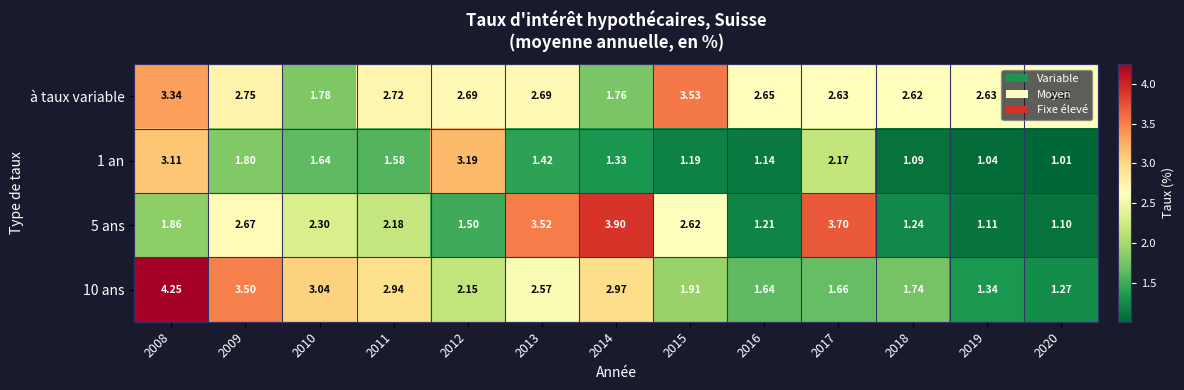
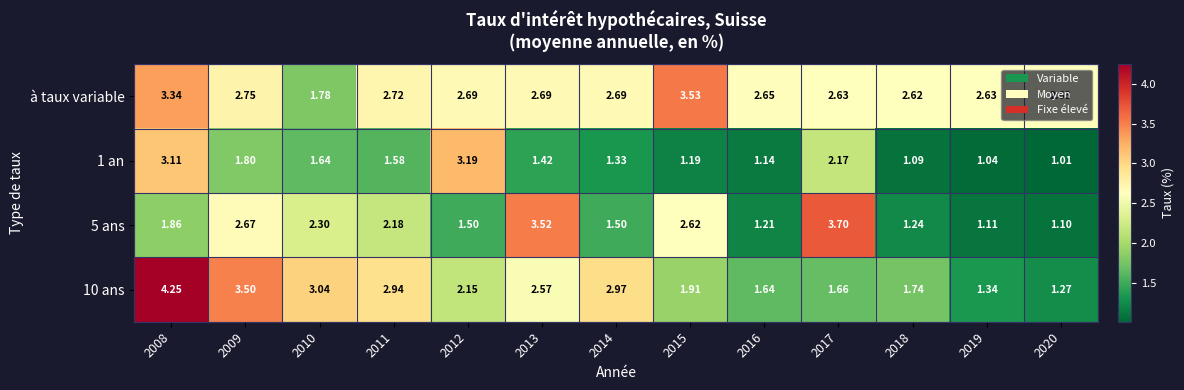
à taux variable, 2014: 1.76 -> 2.69
5 ans, 2014: 3.90 -> 1.50
